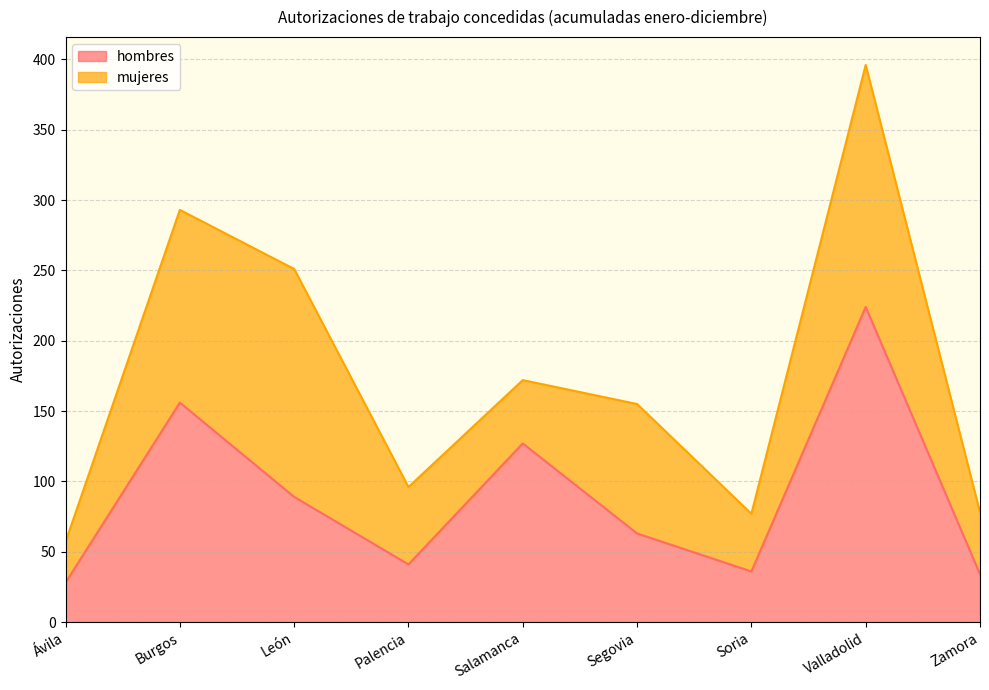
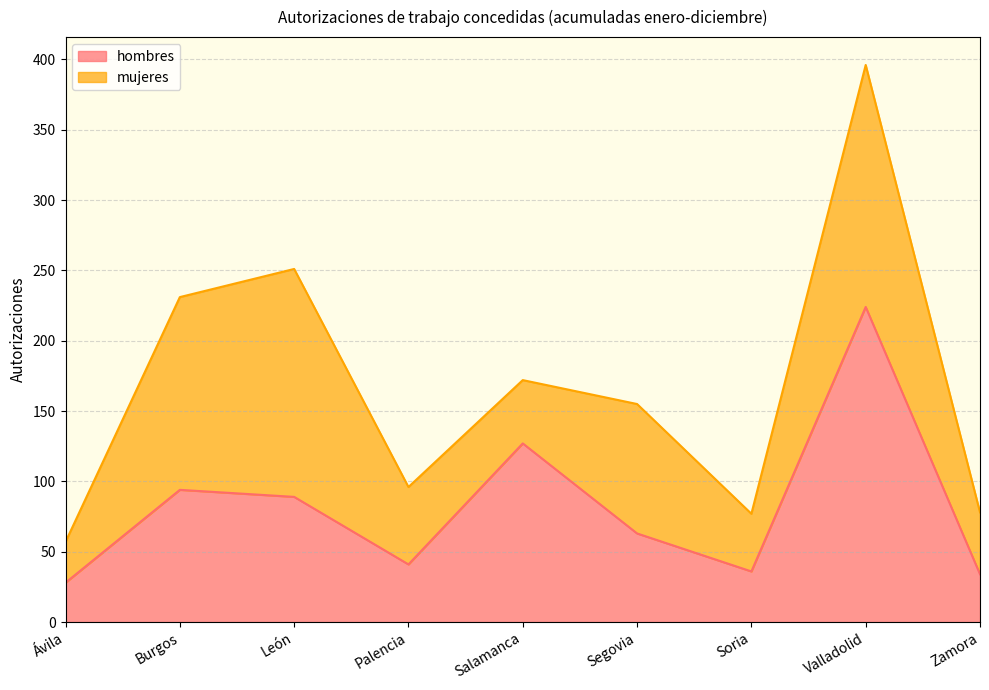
hombres, Burgos: 156 -> 94
